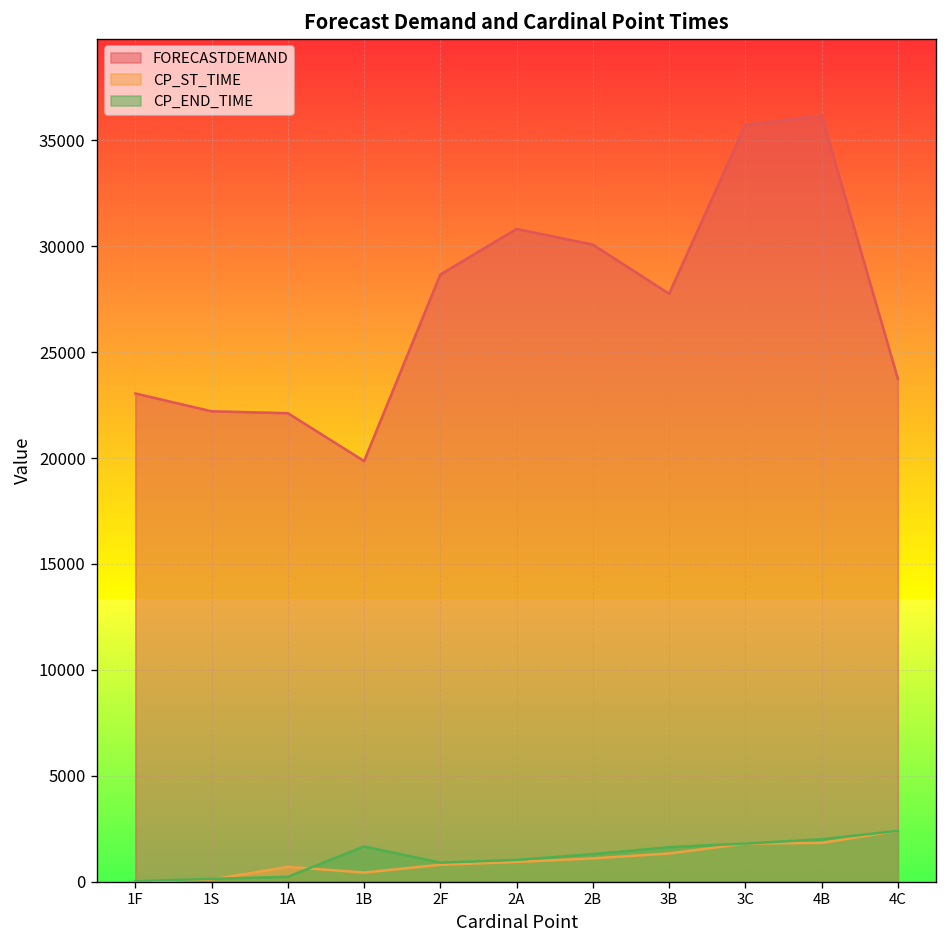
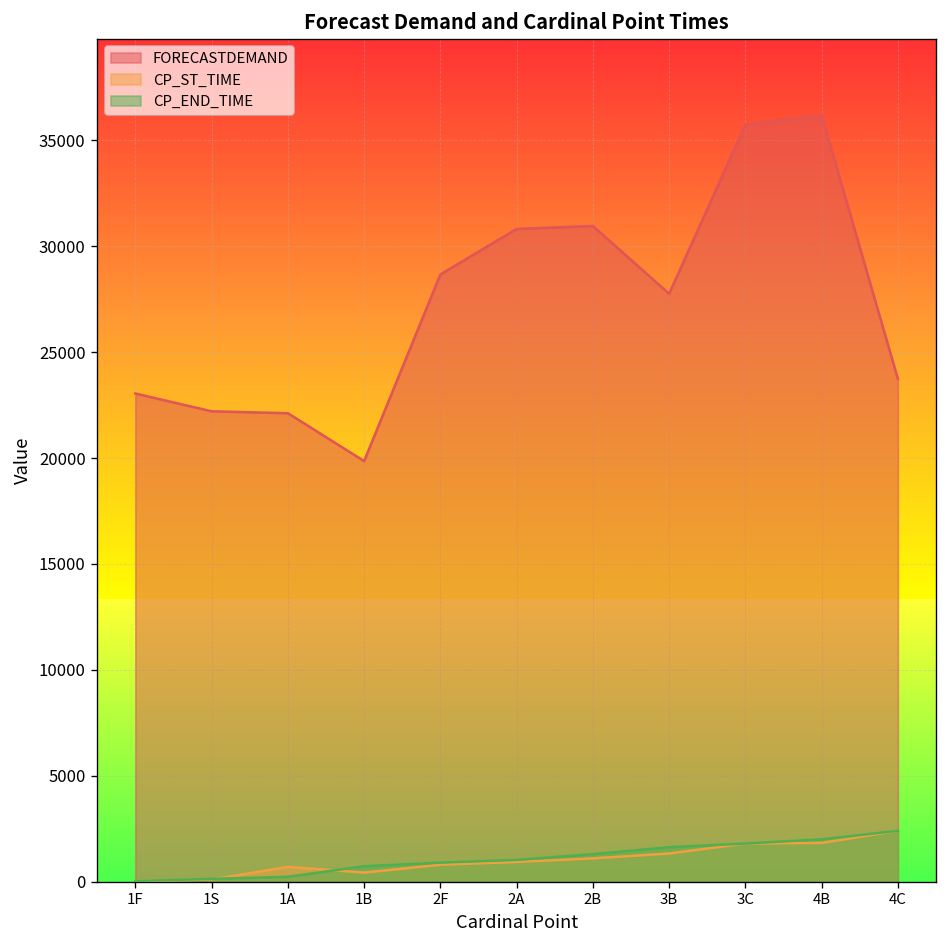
CP_END_TIME, 1B: 1700 -> 700
FORECASTDEMAND, 2B: 30100 -> 31000
